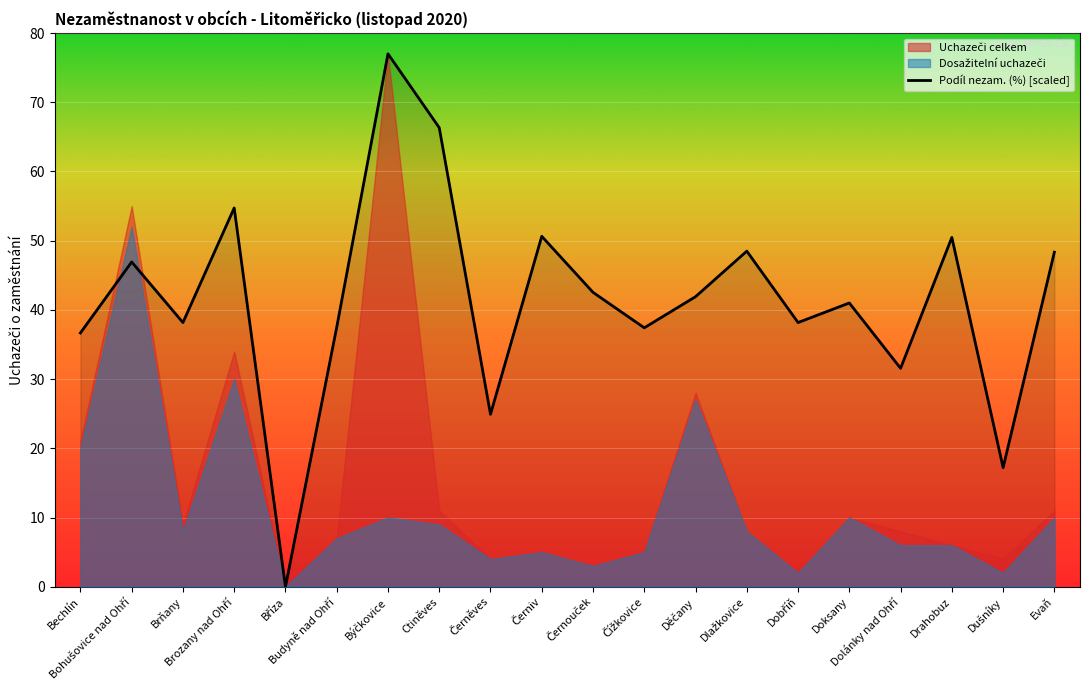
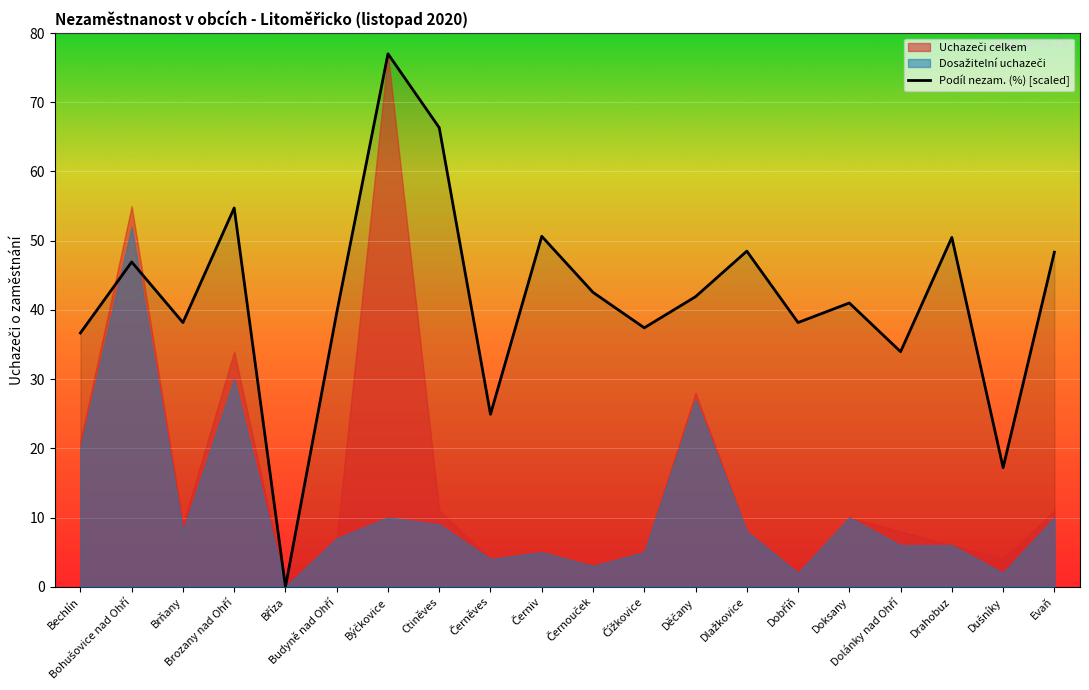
Podíl nezam. (%) [scaled], Budyně nad Ohří: 37 -> 40
Podíl nezam. (%) [scaled], Dolánky nad Ohří: 32 -> 34
